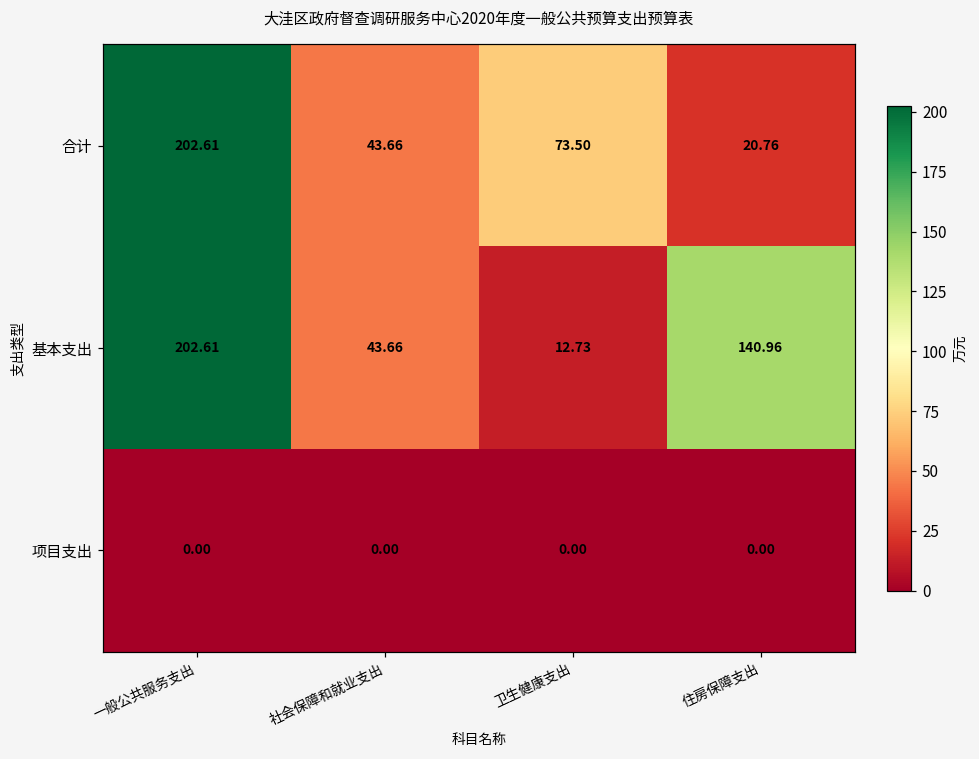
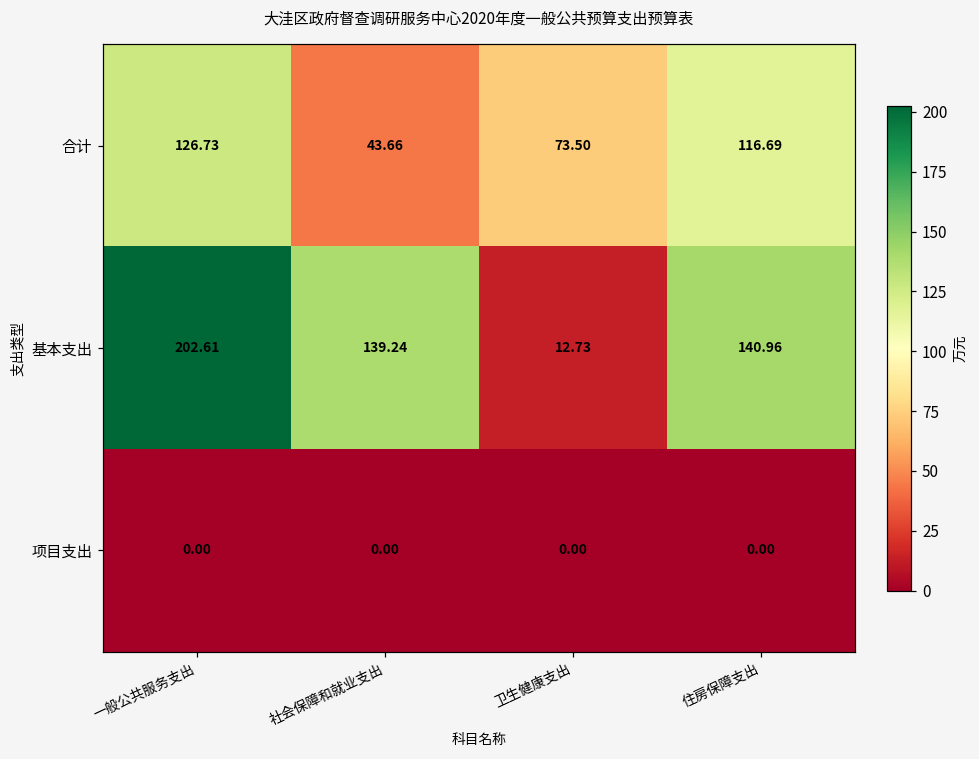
合计, 一般公共服务支出: 202.61 -> 126.73
合计, 住房保障支出: 20.76 -> 116.69
基本支出, 社会保障和就业支出: 43.66 -> 139.24
